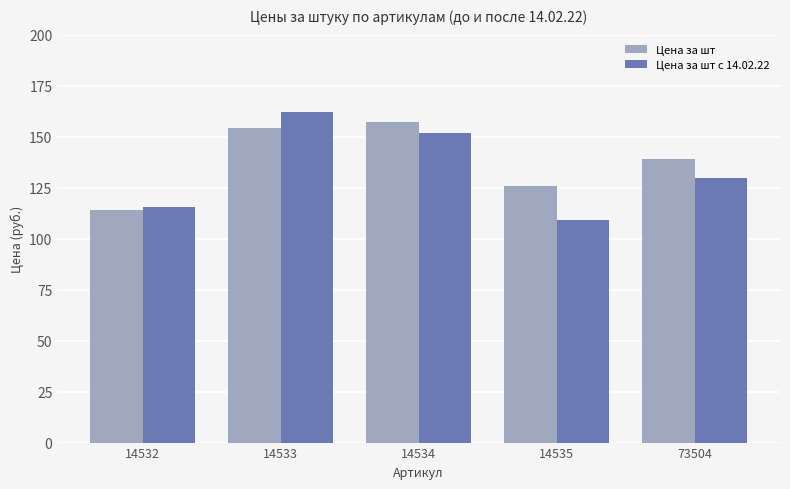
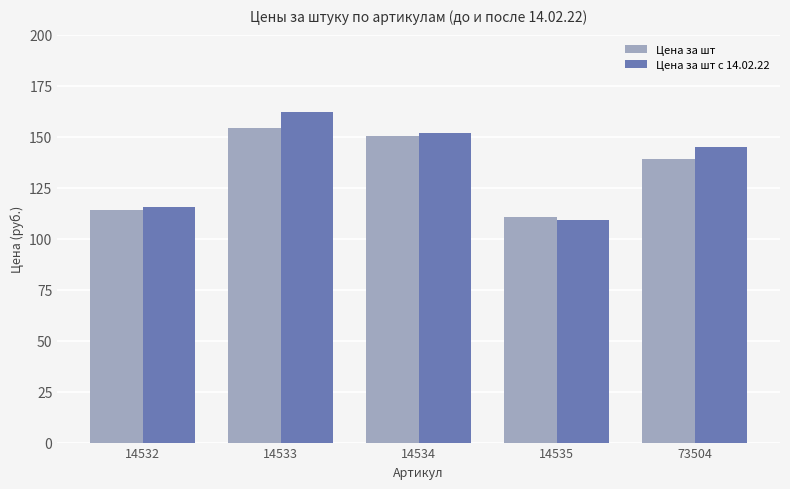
Цена за шт, 14534: 157 -> 150
Цена за шт, 14535: 126 -> 110
Цена за шт с 14.02.22, 73504: 130 -> 145
